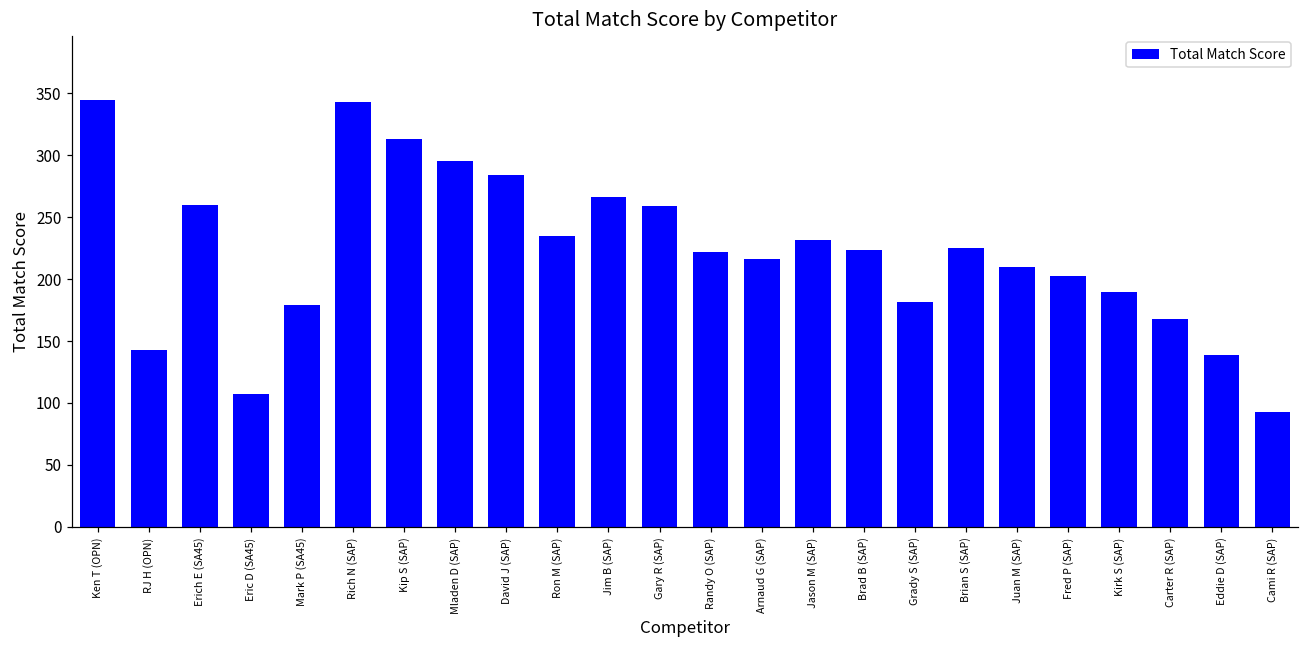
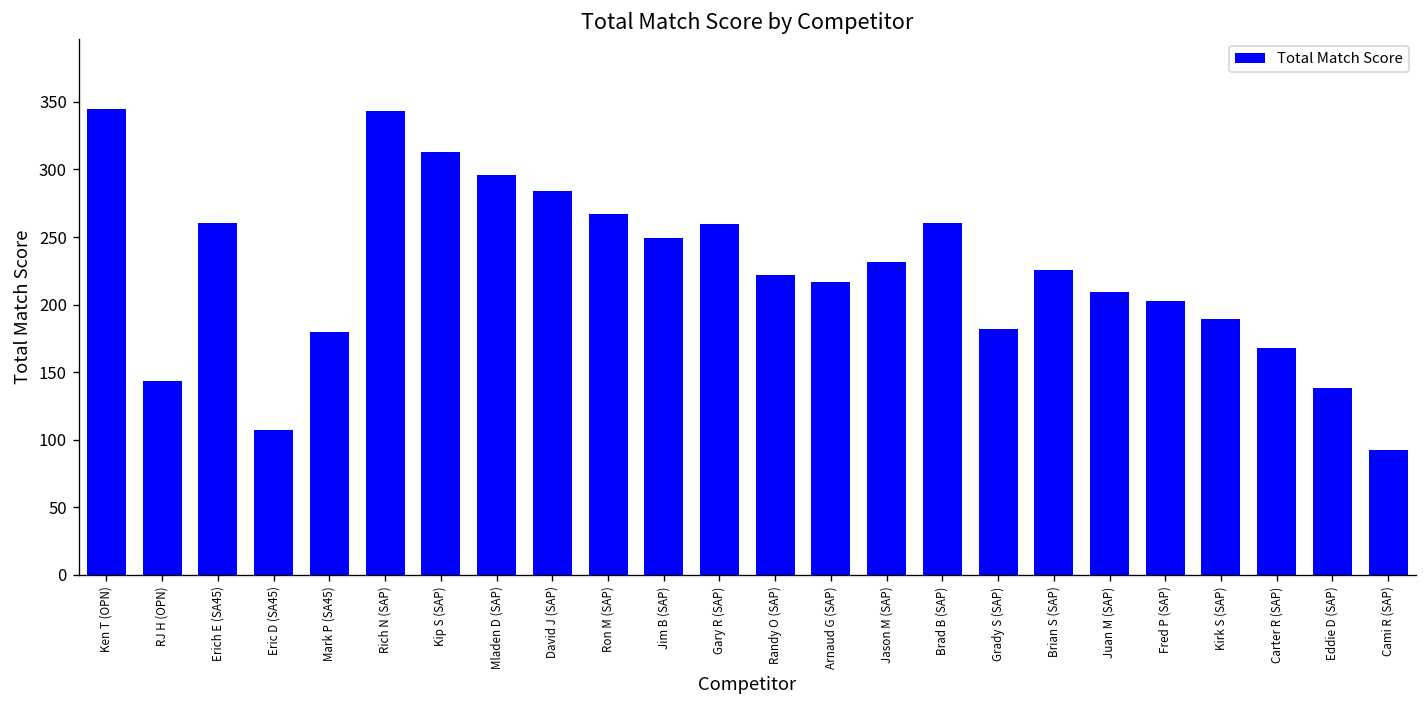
Ron M (SAP): 235 -> 267
Jim B (SAP): 266 -> 249
Brad B (SAP): 224 -> 260
